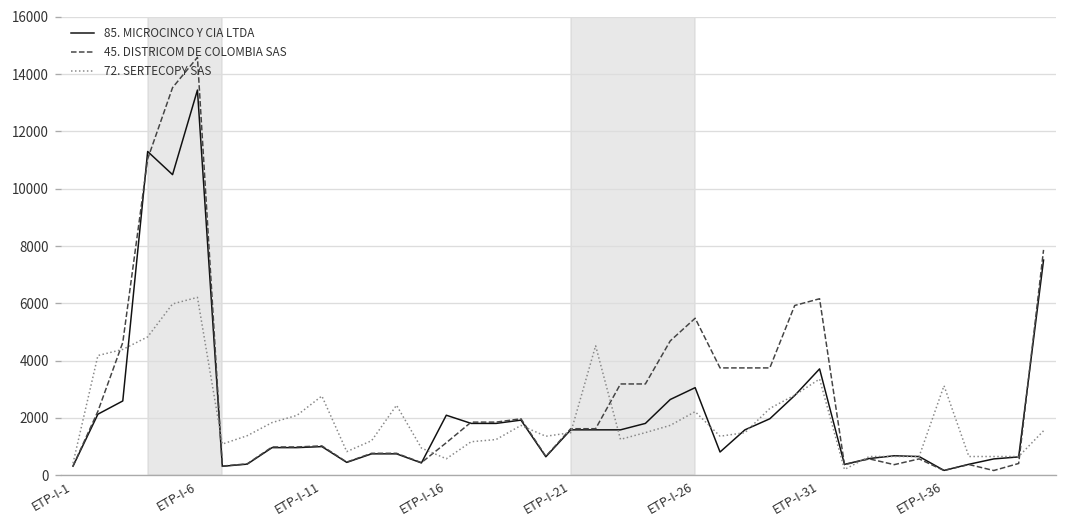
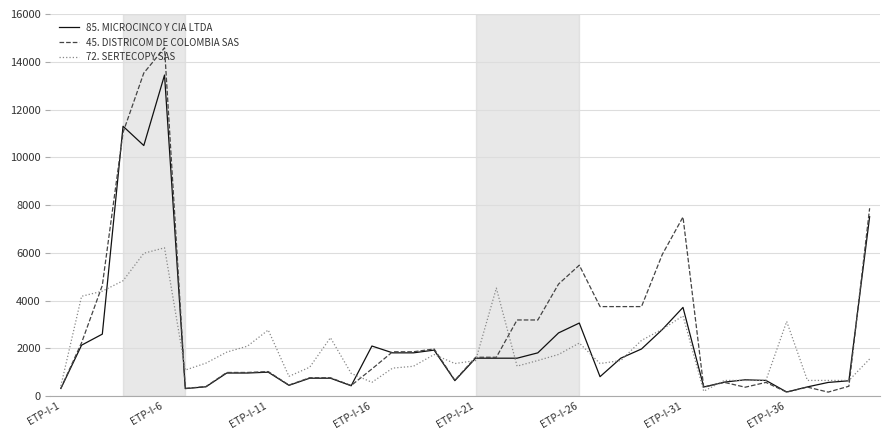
45. DISTRICOM DE COLOMBIA SAS, ETP-I-31: 6200 -> 7500
